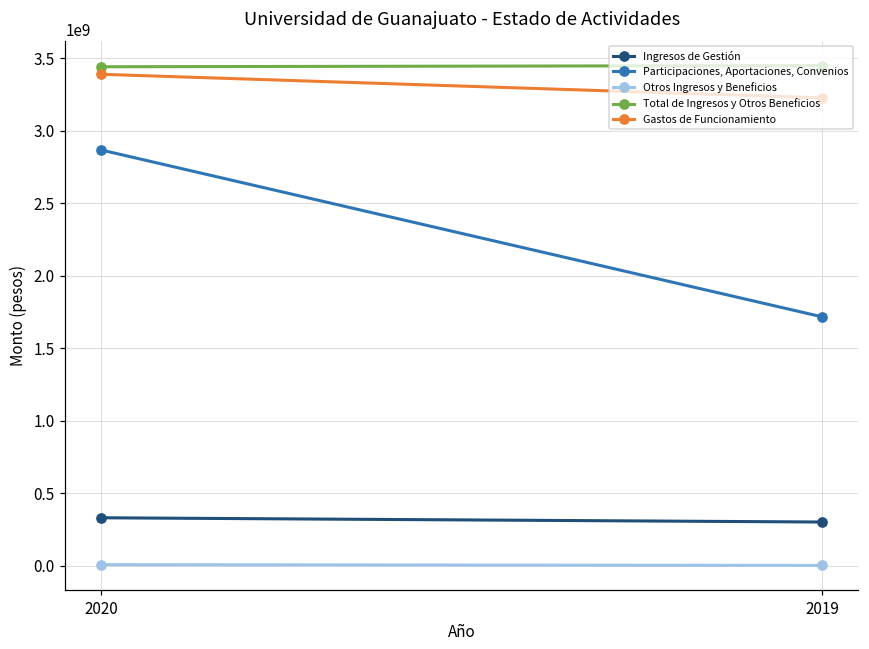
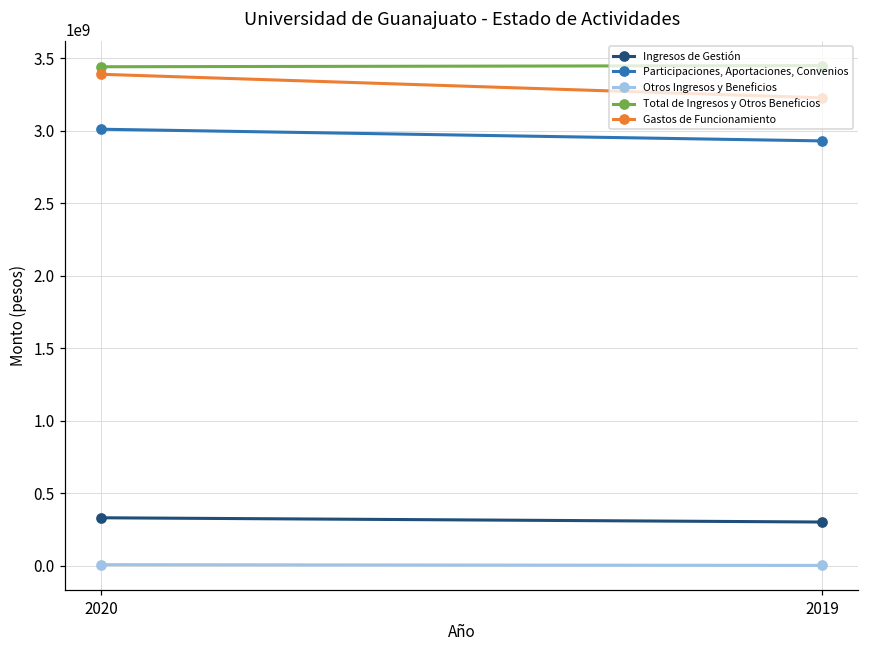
Participaciones, Aportaciones, Convenios, 2020: 2870000000 -> 3010000000
Participaciones, Aportaciones, Convenios, 2019: 1720000000 -> 2930000000
